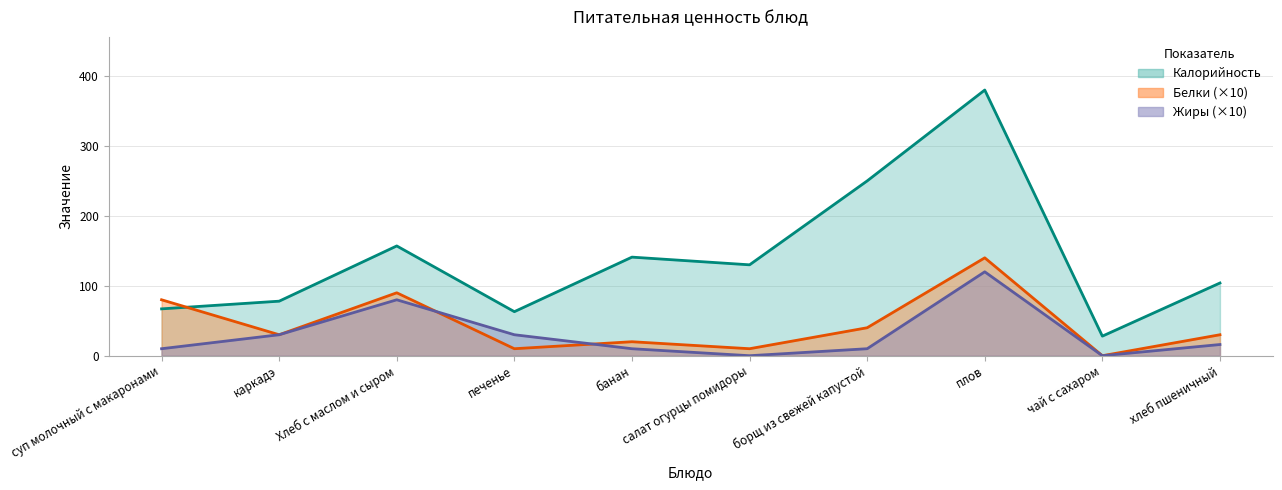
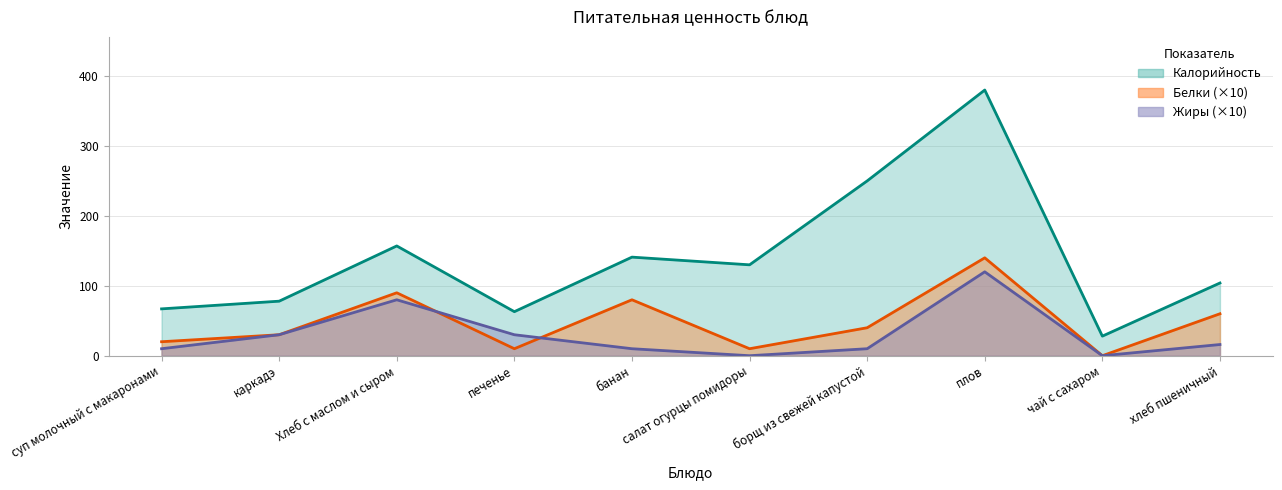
Белки (×10), суп молочный с макаронами: 80 -> 20
Белки (×10), банан: 20 -> 80
Белки (×10), хлеб пшеничный: 30 -> 60
